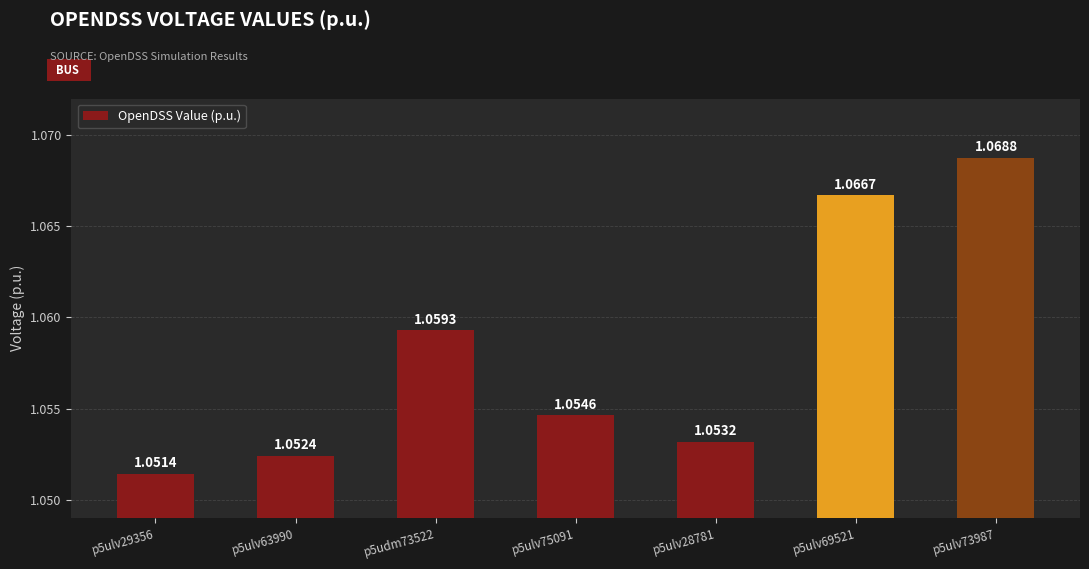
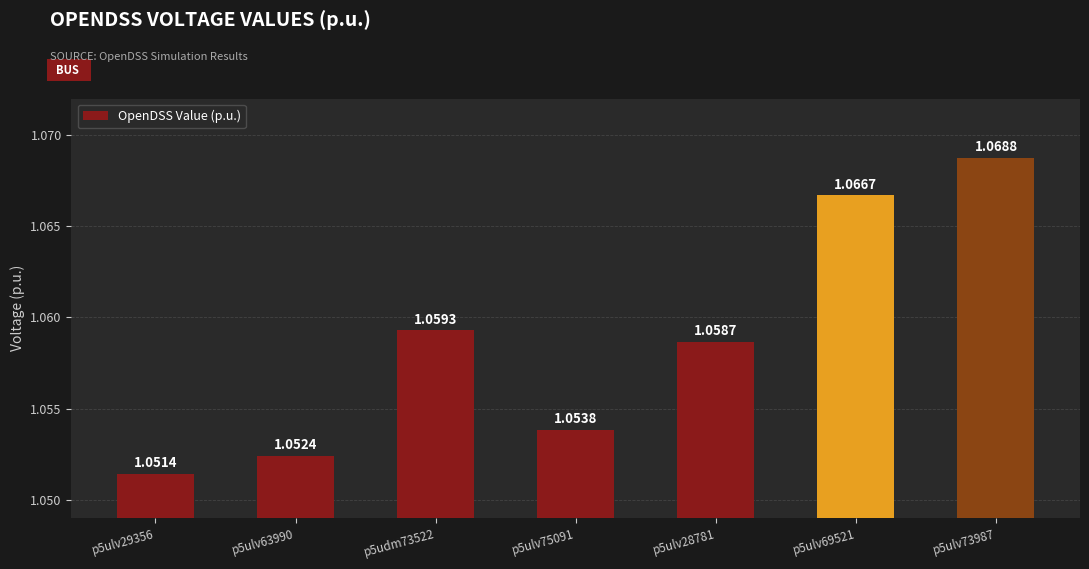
p5ulv75091: 1.0546 -> 1.0538
p5ulv28781: 1.0532 -> 1.0587
